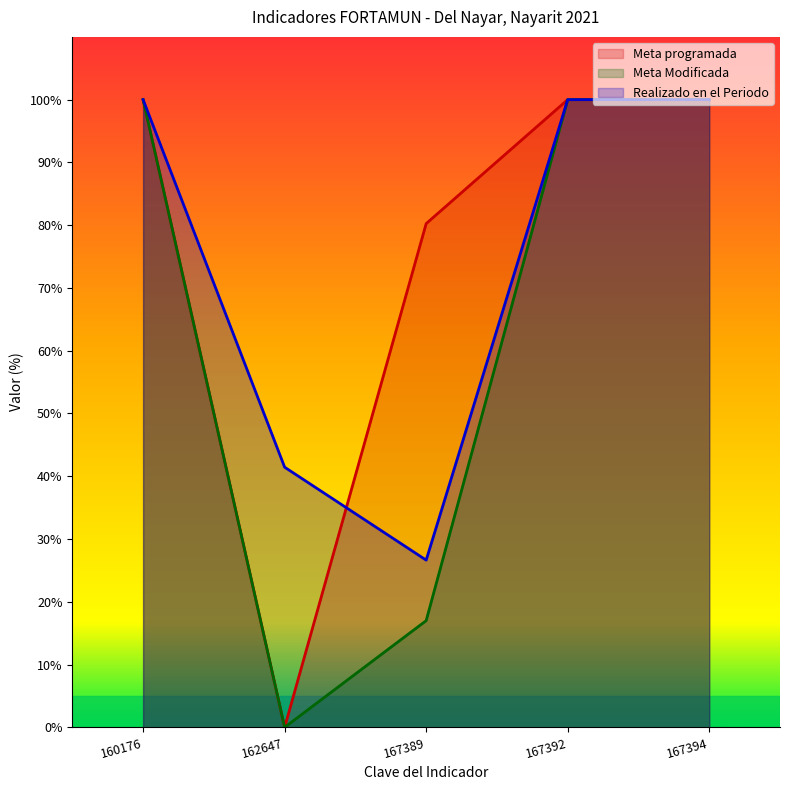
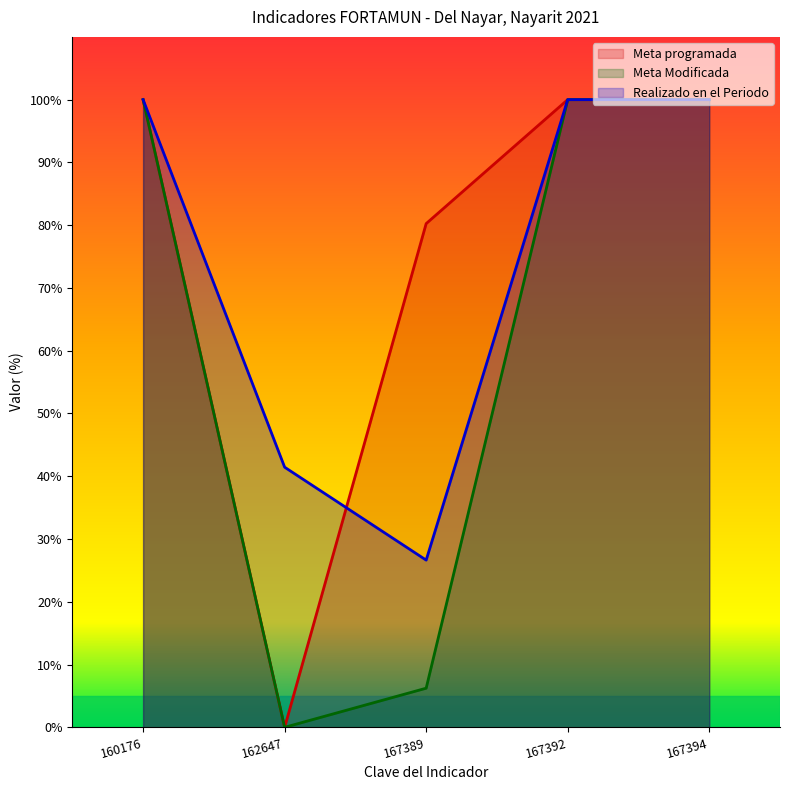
Meta Modificada, 167389: 17% -> 6%
